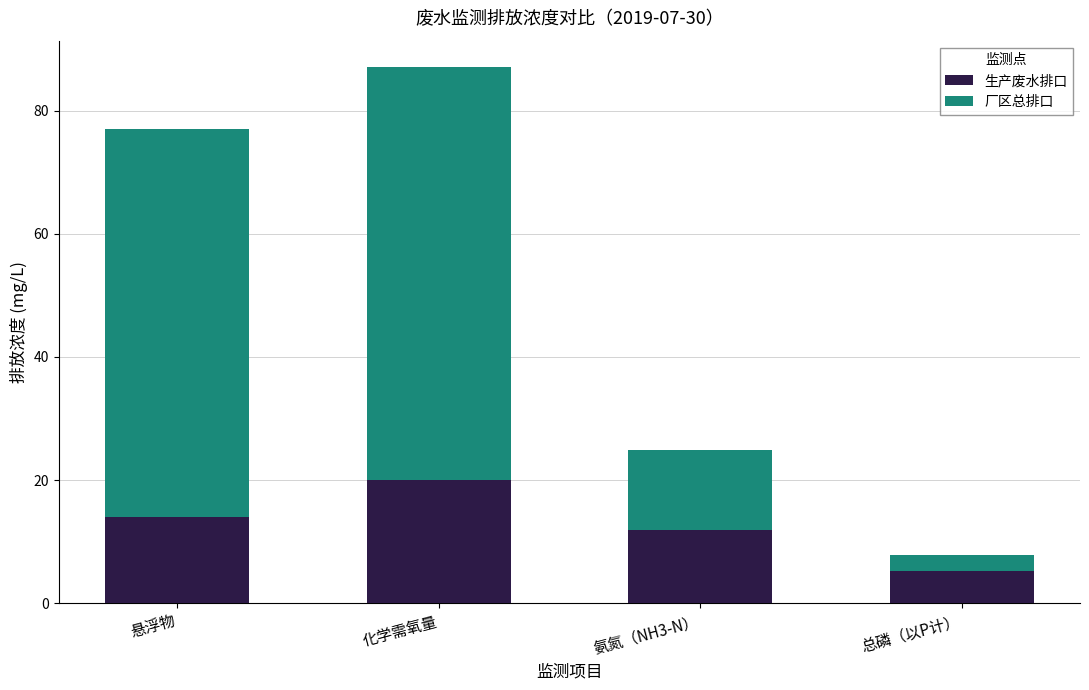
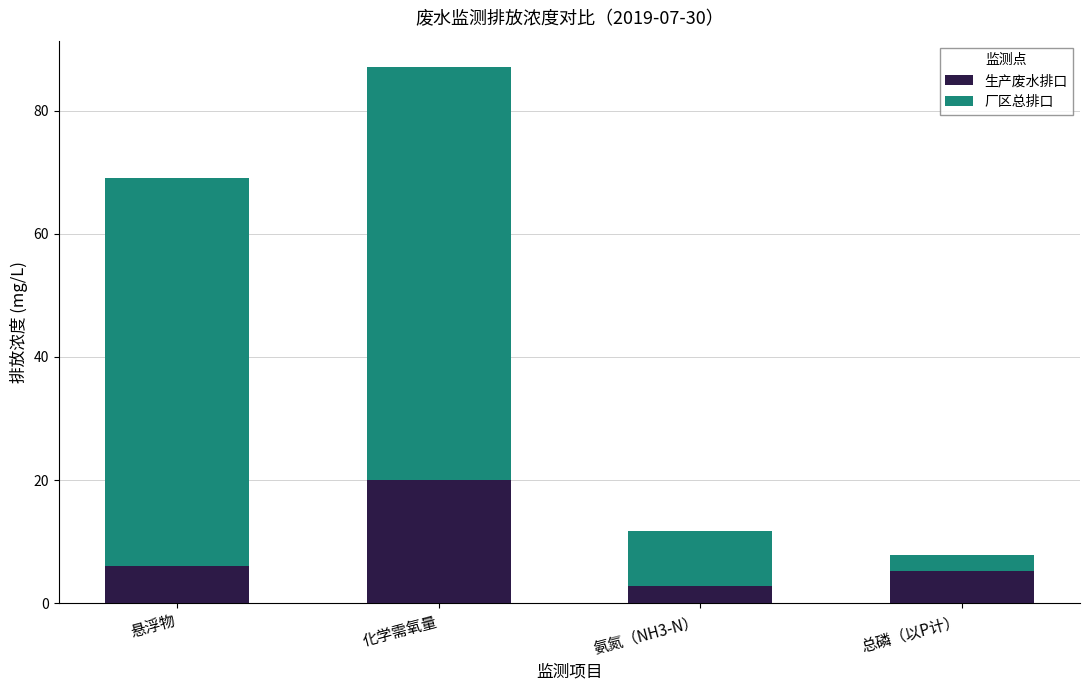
生产废水排口, 悬浮物: 14 -> 6
生产废水排口, 氨氮（NH3-N）: 12 -> 3
厂区总排口, 氨氮（NH3-N）: 13 -> 9
